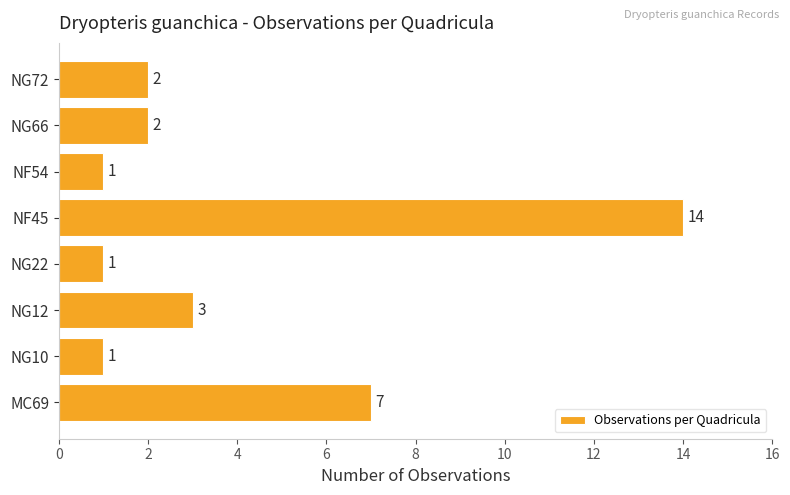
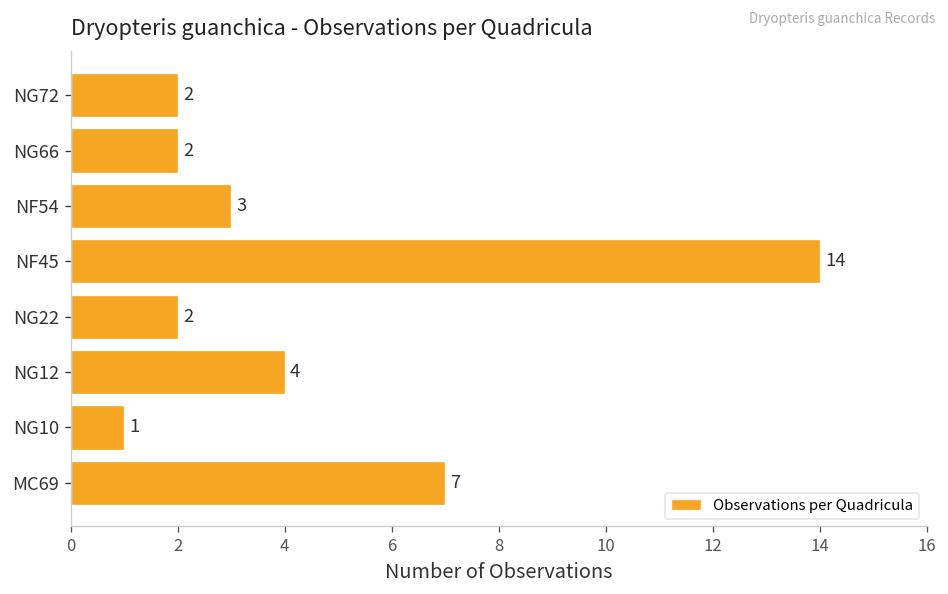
NF54: 1 -> 3
NG22: 1 -> 2
NG12: 3 -> 4
